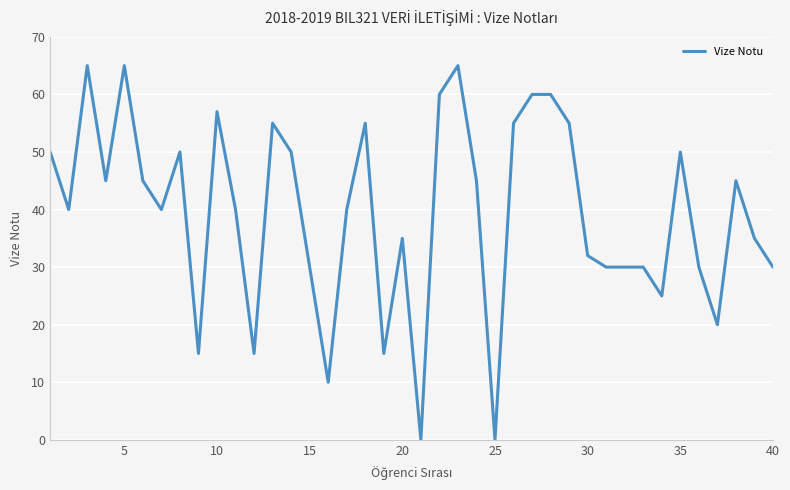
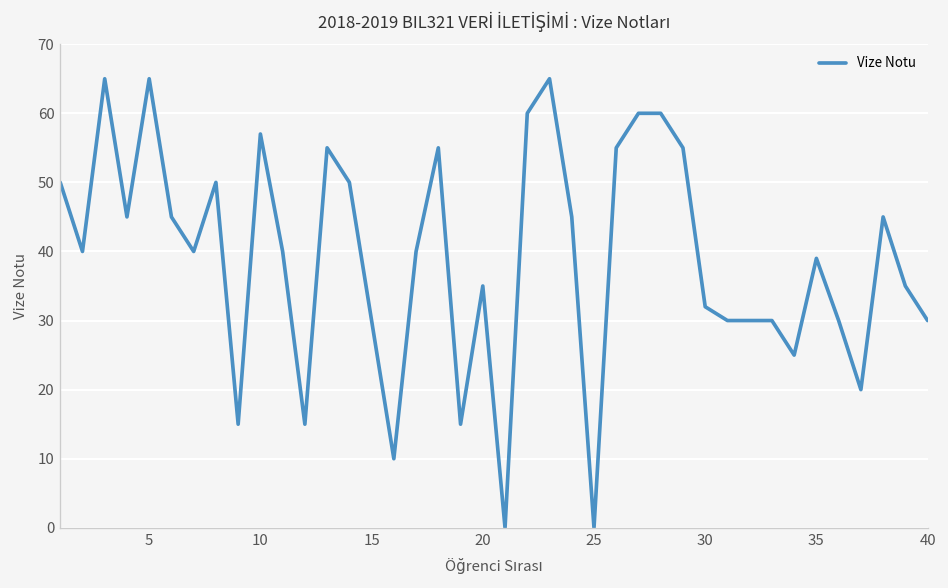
35: 50 -> 39
